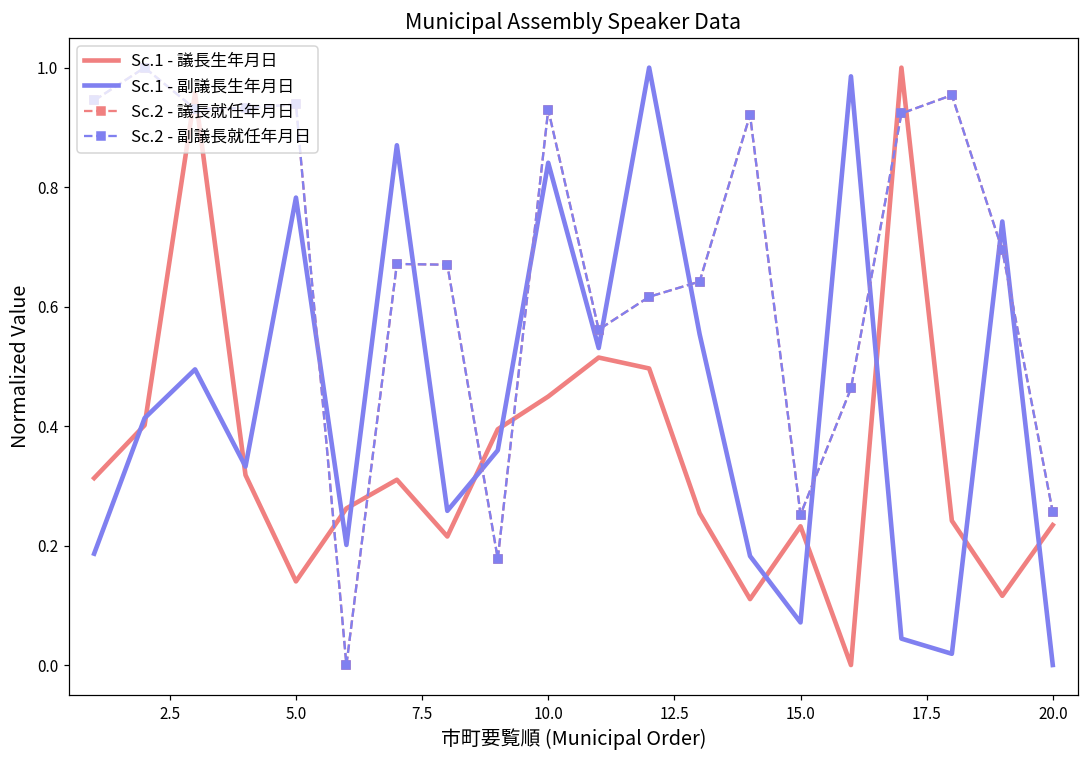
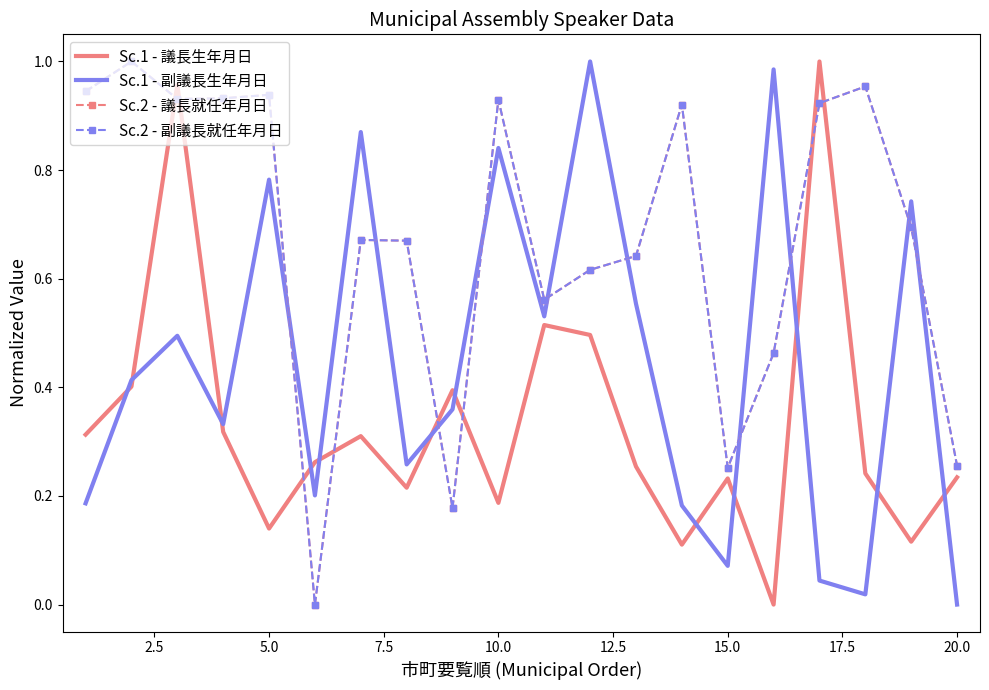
Sc.1 - 議長生年月日, 10.0: 0.45 -> 0.19
